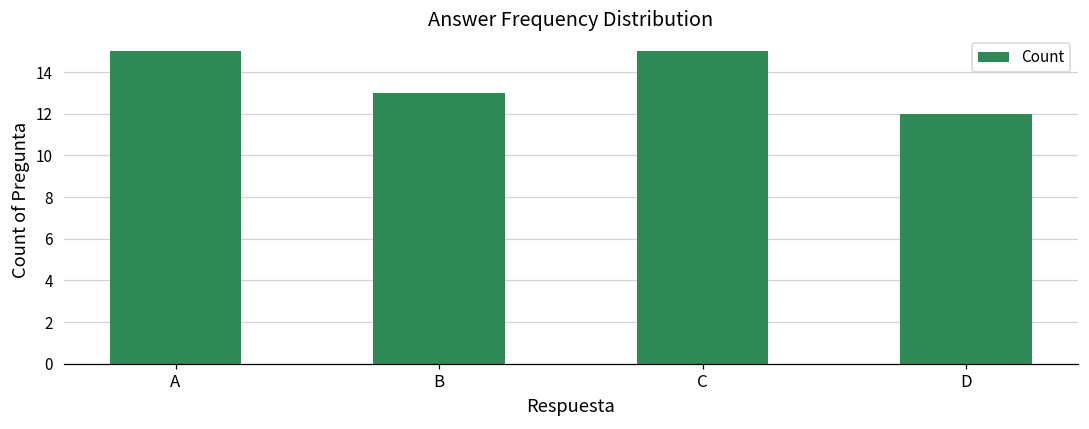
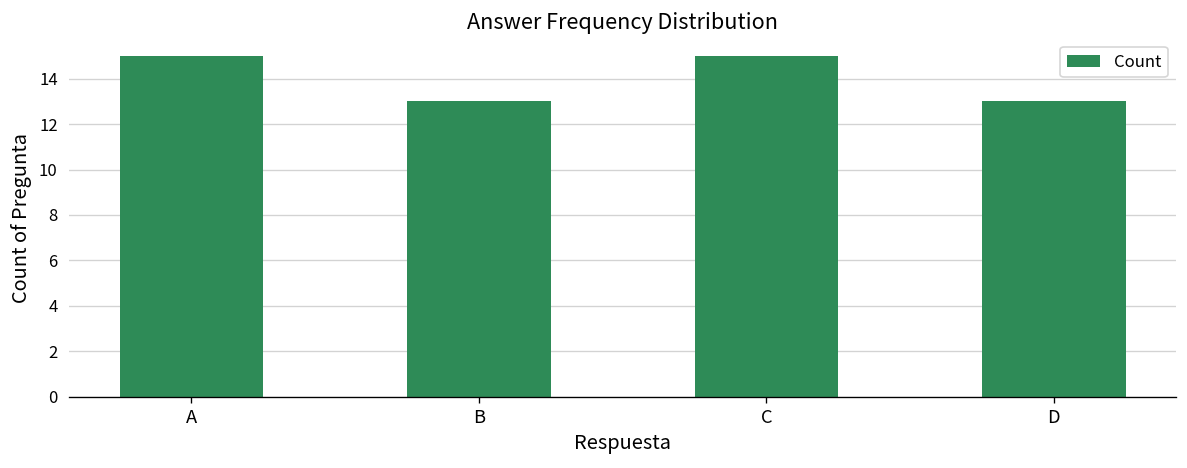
D: 12 -> 13
